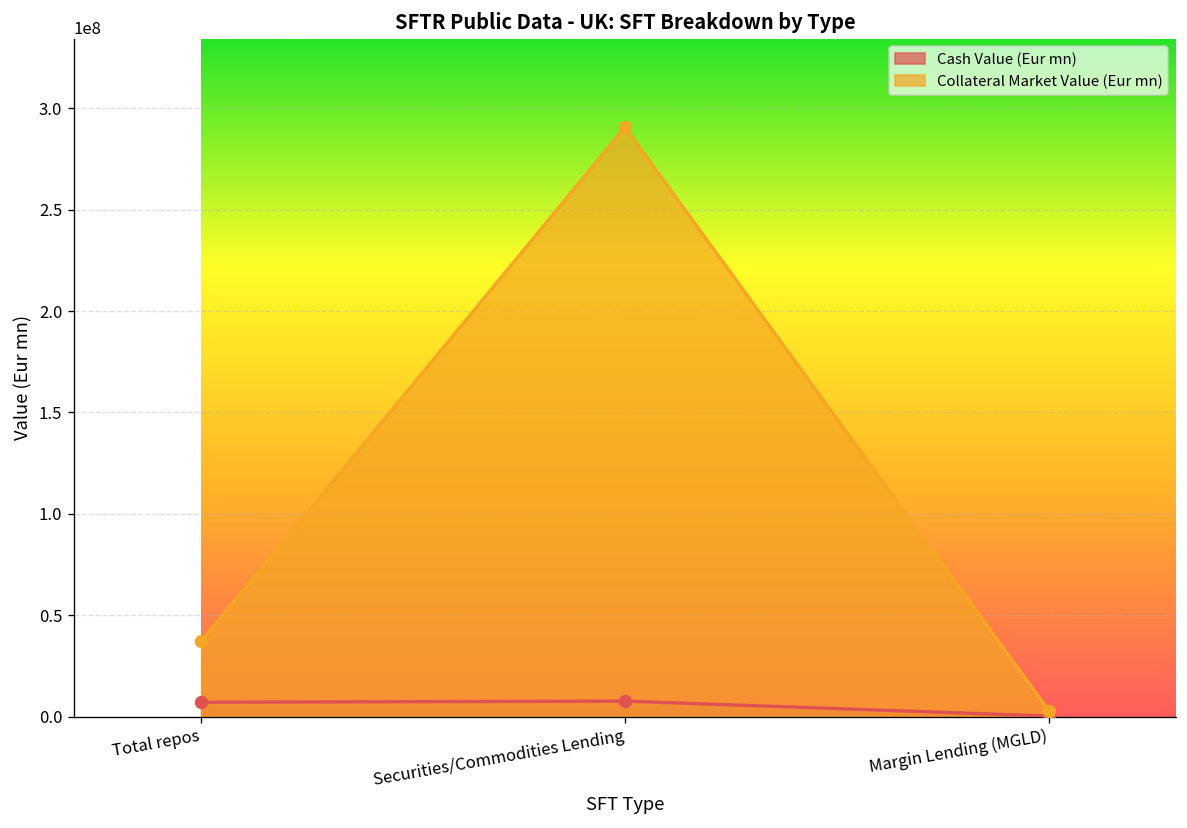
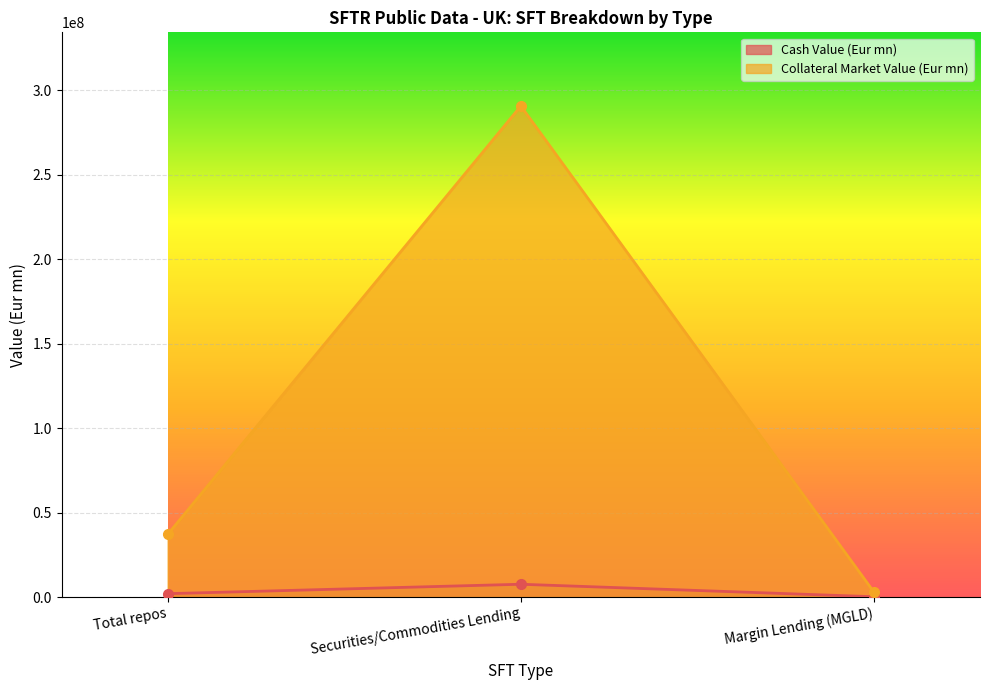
Cash Value (Eur mn), Total repos: 7000000 -> 2000000
